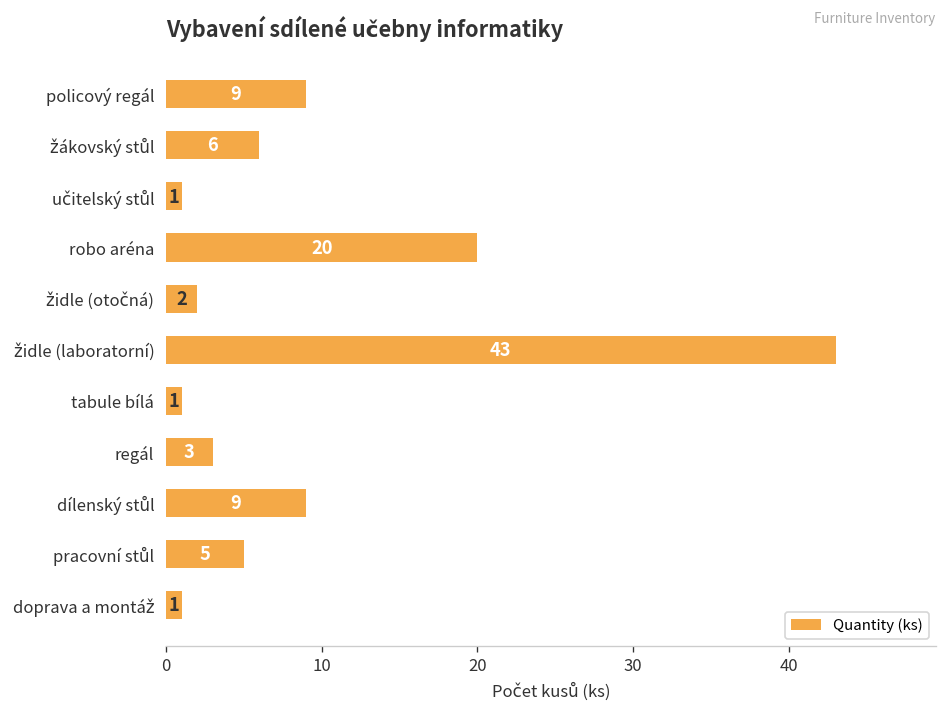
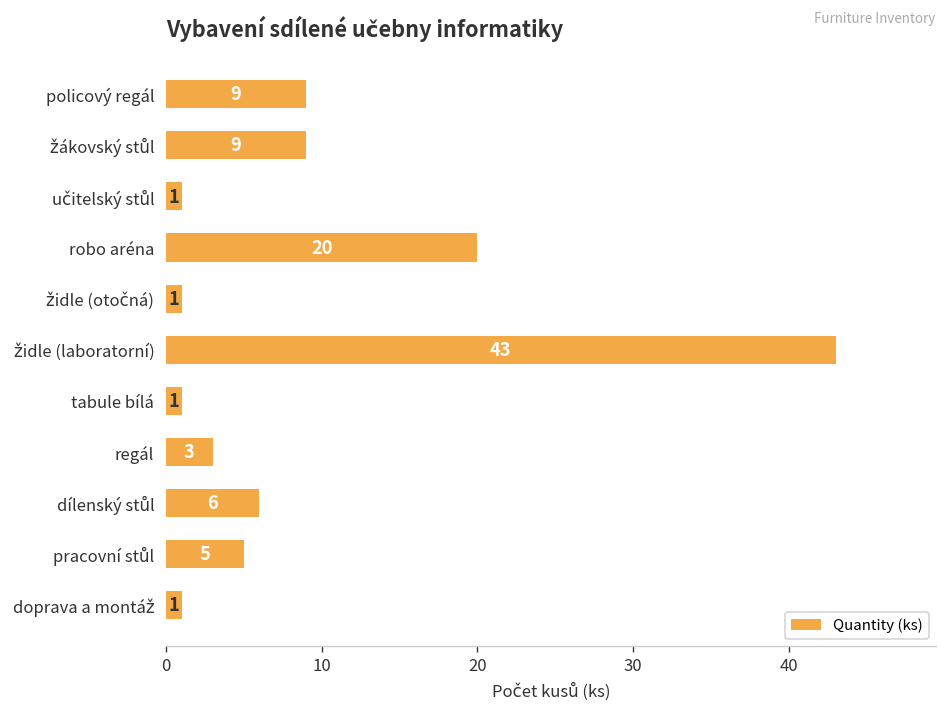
žákovský stůl: 6 -> 9
židle (otočná): 2 -> 1
dílenský stůl: 9 -> 6
